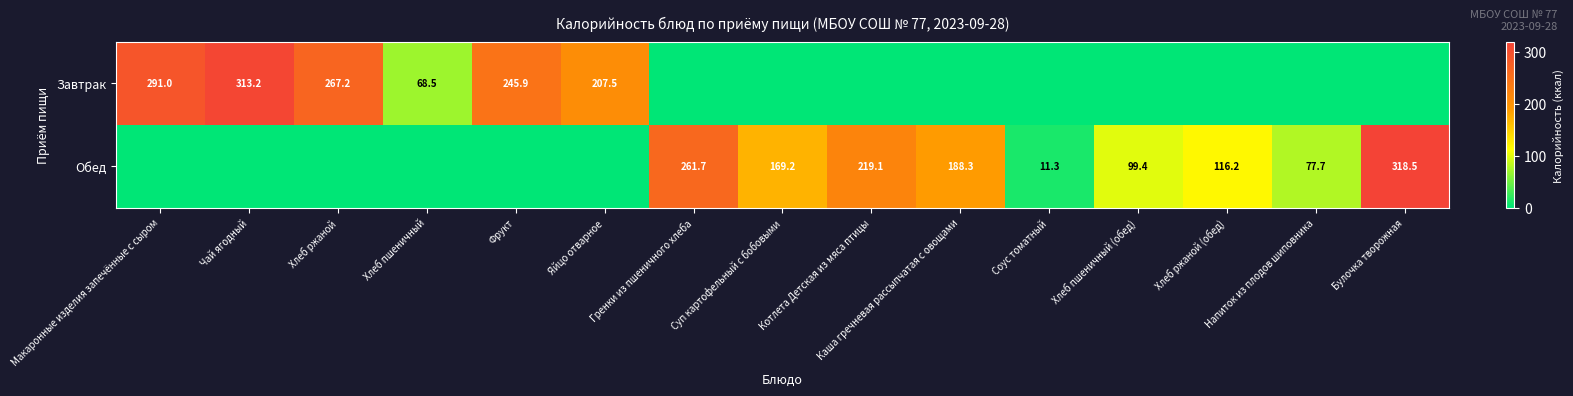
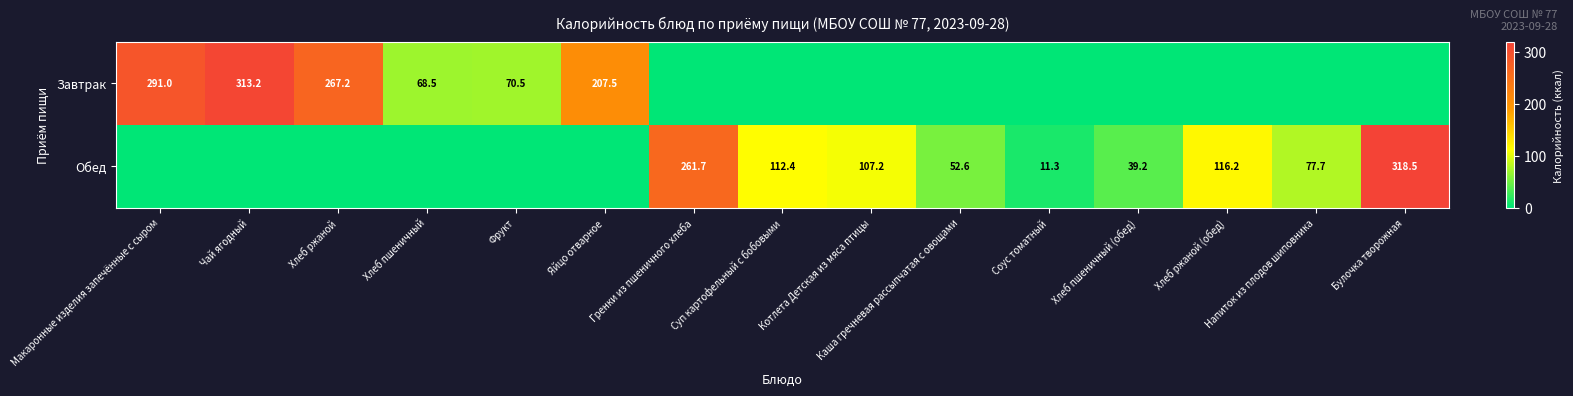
Завтрак, Фрукт: 245.9 -> 70.5
Обед, Суп картофельный с бобовыми: 169.2 -> 112.4
Обед, Котлета Детская из мяса птицы: 219.1 -> 107.2
Обед, Каша гречневая рассыпчатая с овощами: 188.3 -> 52.6
Обед, Хлеб пшеничный (обед): 99.4 -> 39.2
